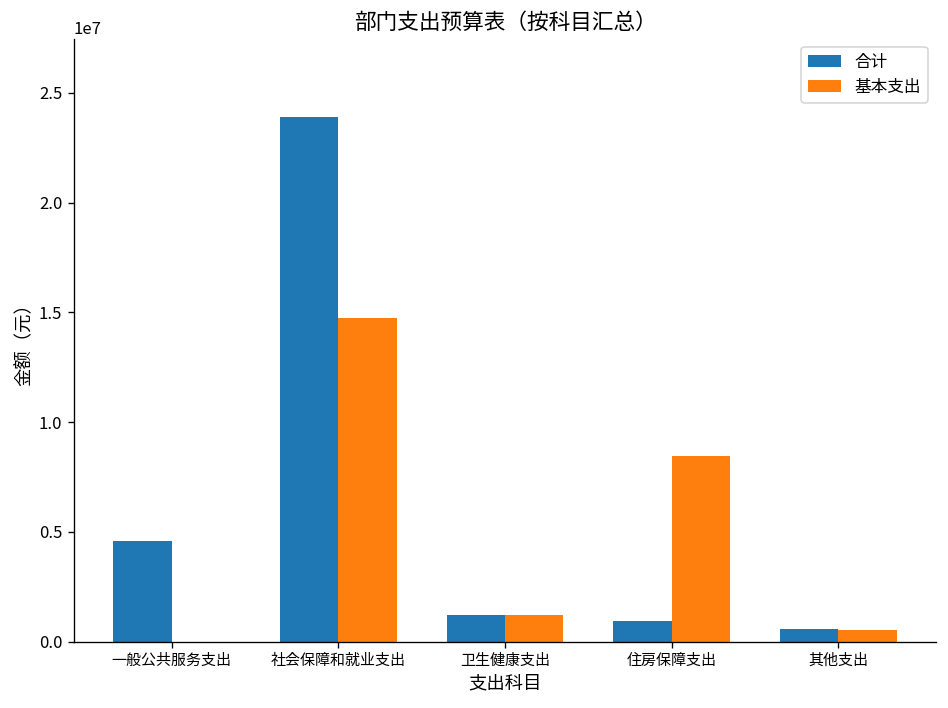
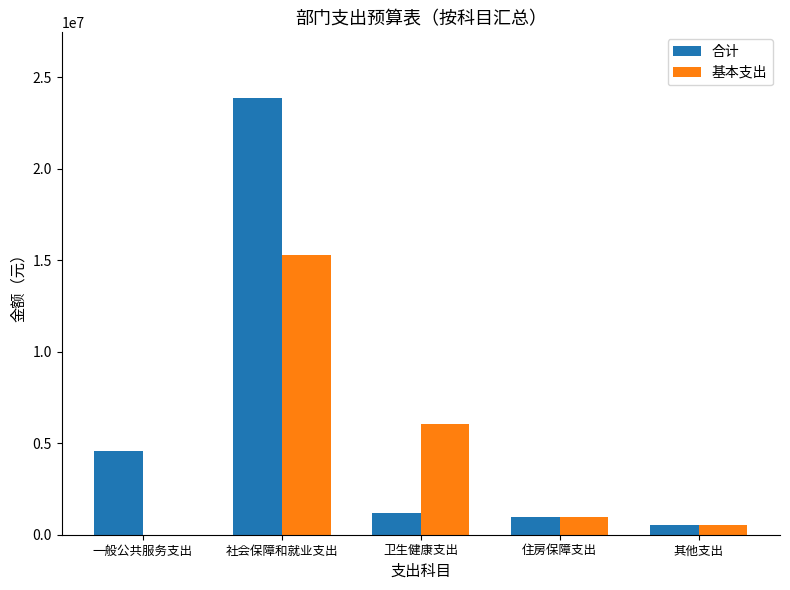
基本支出, 社会保障和就业支出: 14700000 -> 15300000
基本支出, 卫生健康支出: 1200000 -> 6100000
基本支出, 住房保障支出: 8400000 -> 900000
